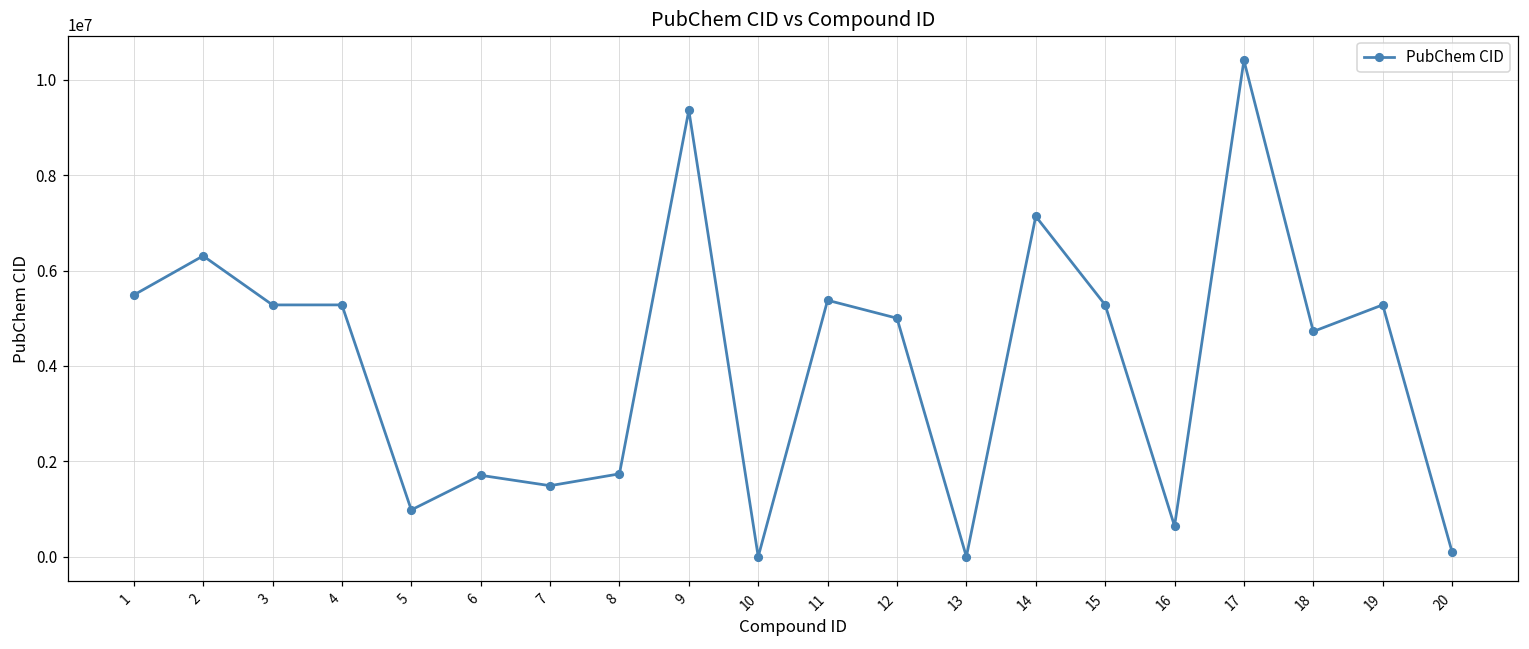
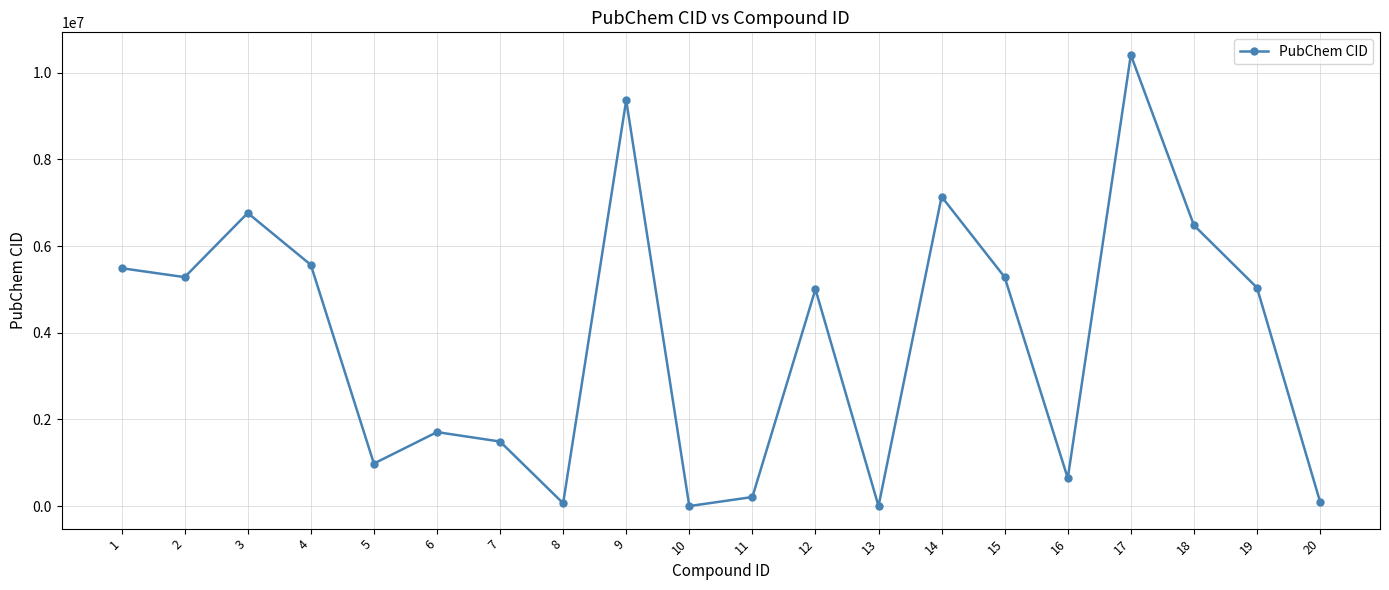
2: 6300000 -> 5300000
3: 5300000 -> 6800000
4: 5300000 -> 5600000
8: 1700000 -> 100000
11: 5400000 -> 200000
18: 4700000 -> 6500000
19: 5300000 -> 5000000
